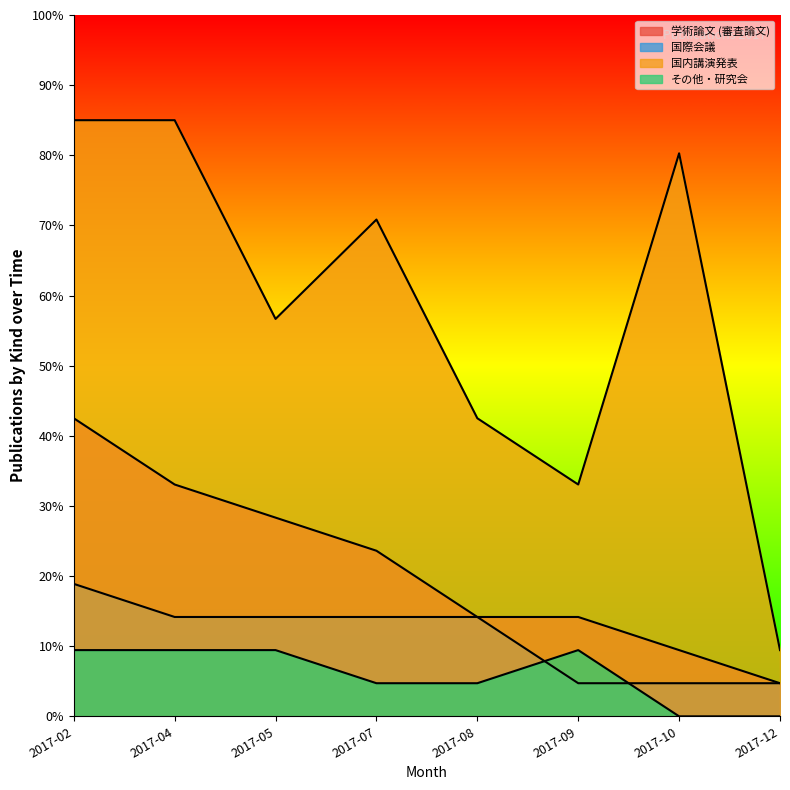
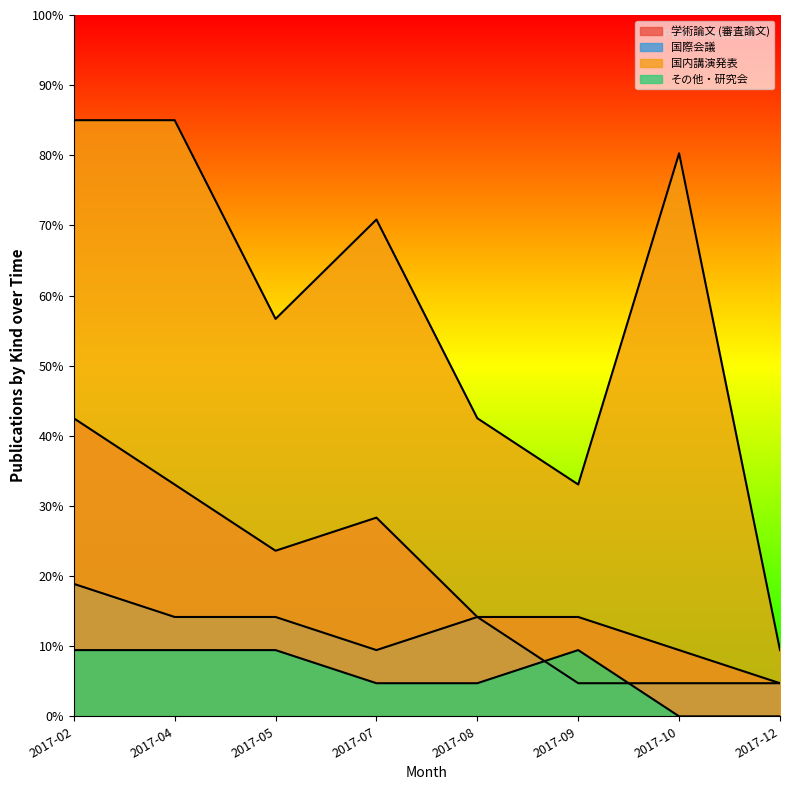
学術論文 (審査論文), 2017-05: 28% -> 24%
学術論文 (審査論文), 2017-07: 24% -> 28%
国際会議, 2017-07: 14% -> 9%
